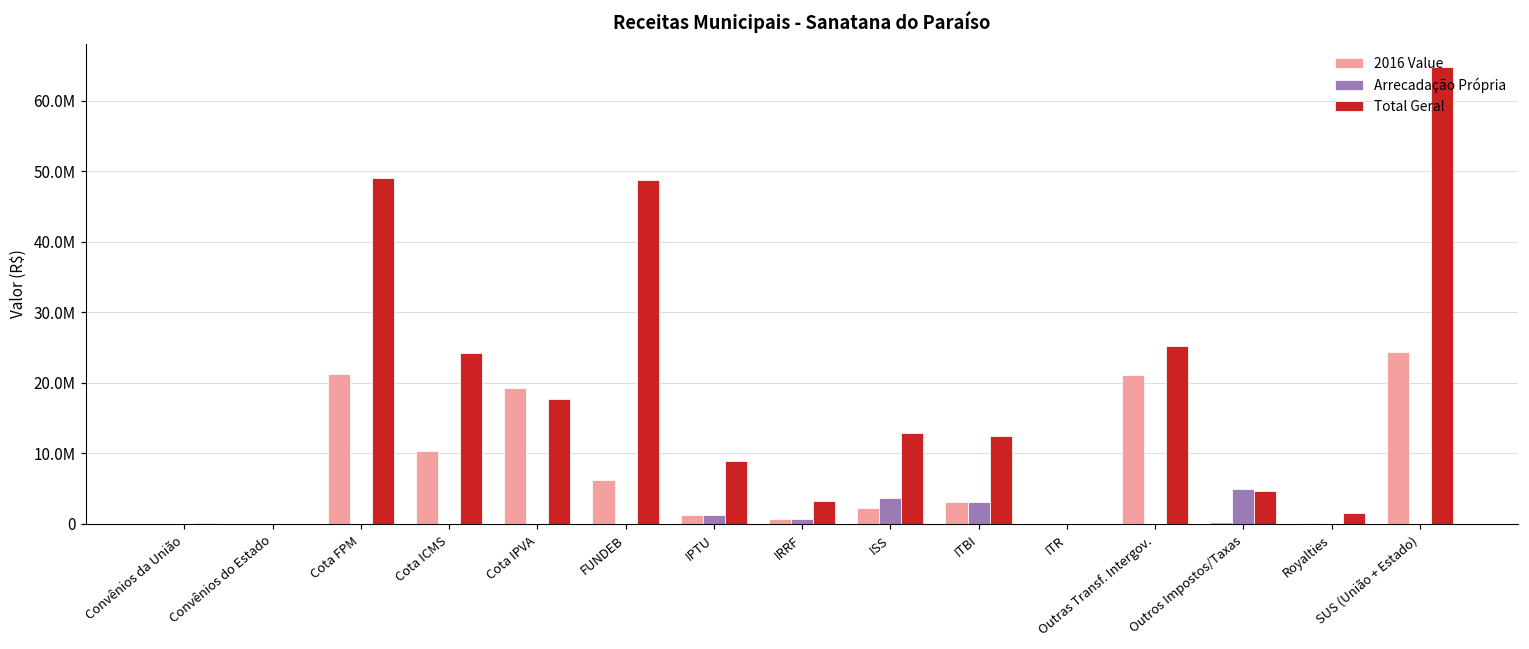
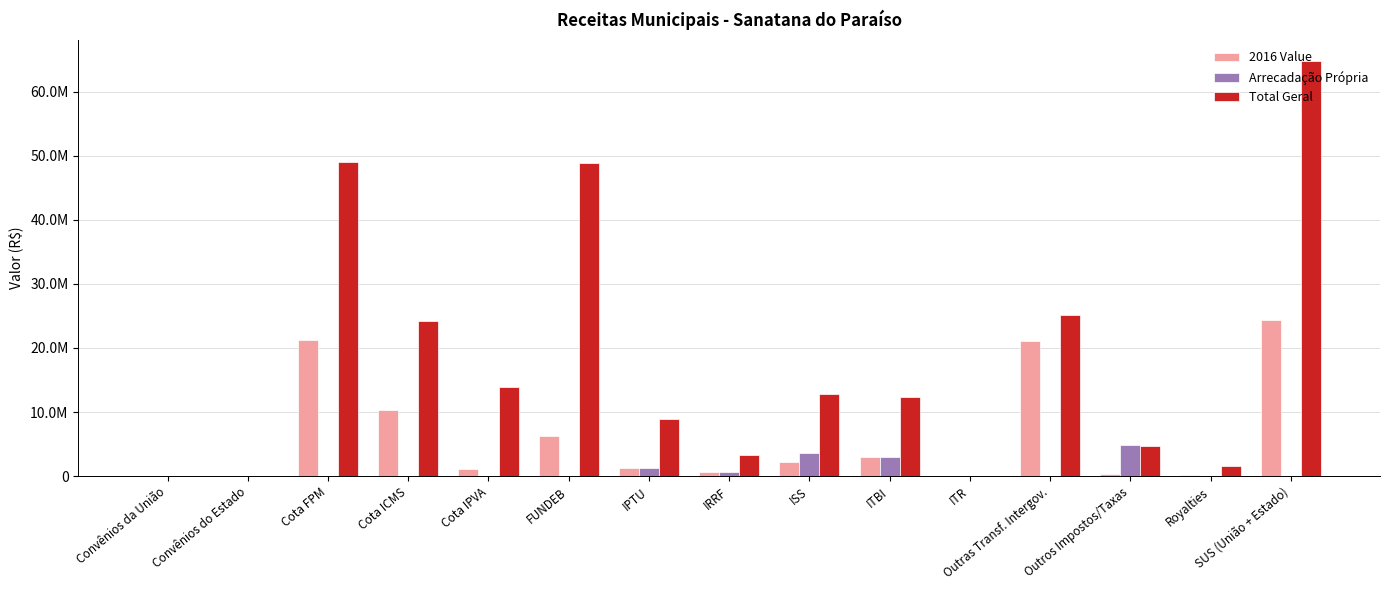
2016 Value, Cota IPVA: 19000000 -> 1000000
Total Geral, Cota IPVA: 18000000 -> 14000000
